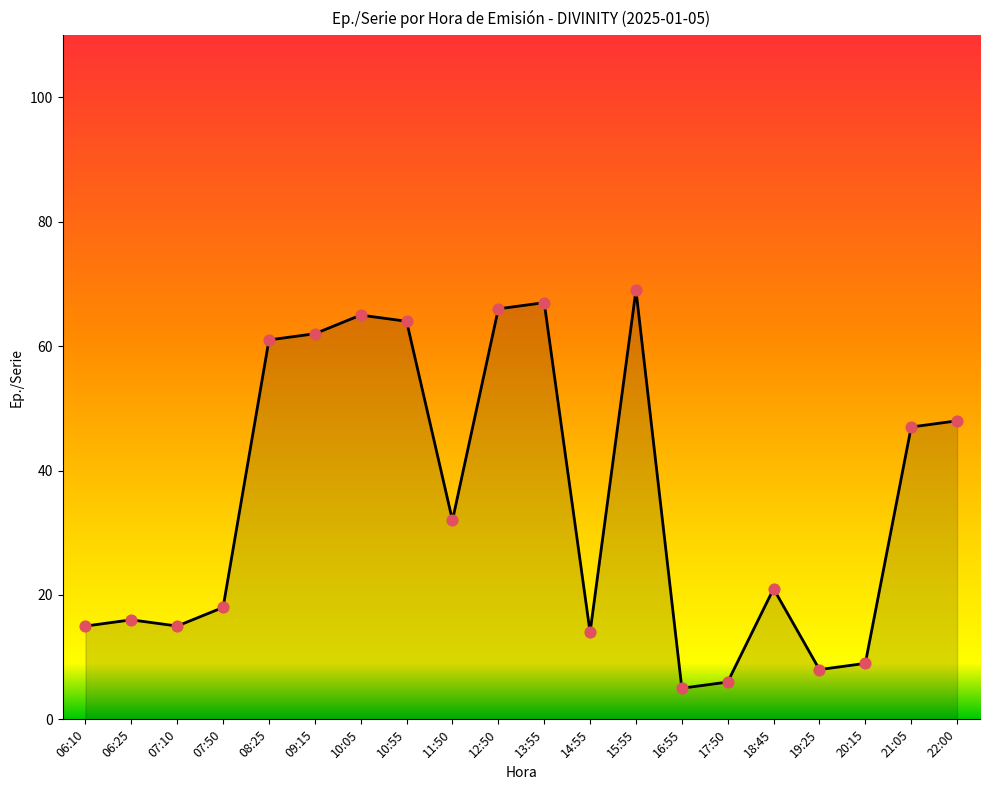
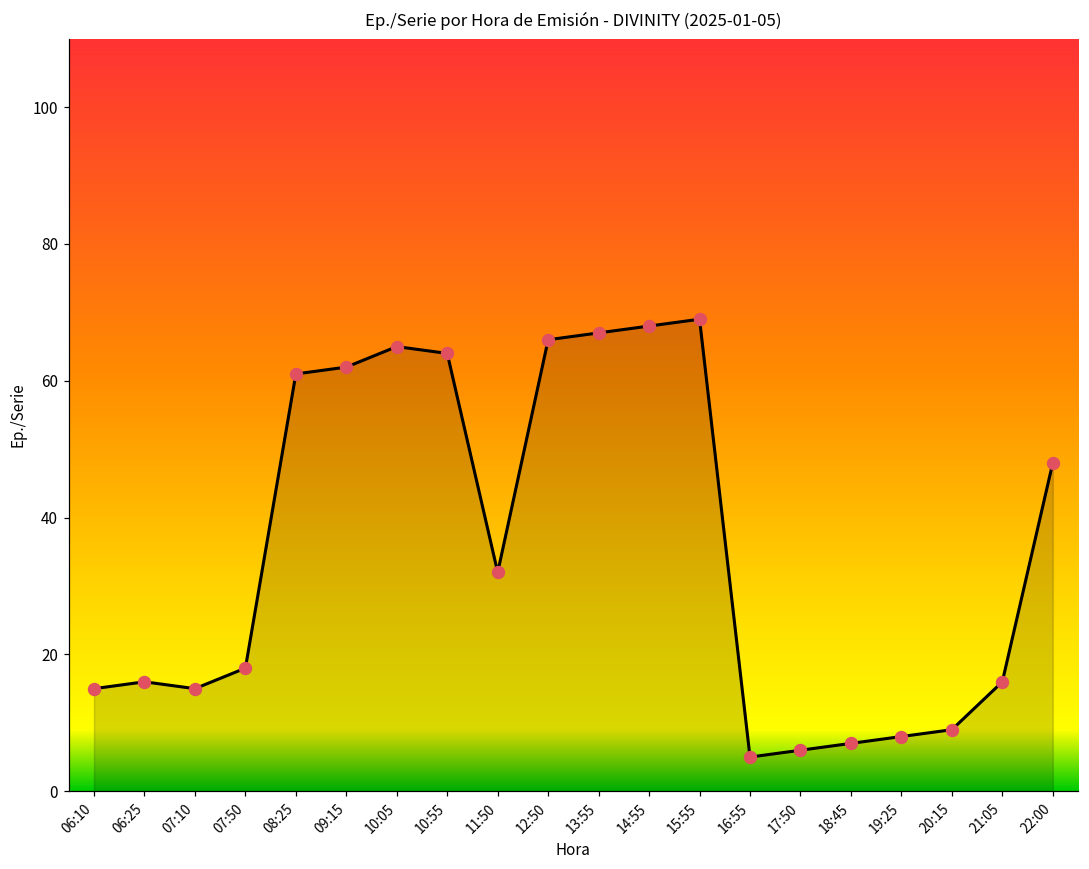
14:55: 14 -> 68
18:45: 21 -> 7
21:05: 47 -> 16
